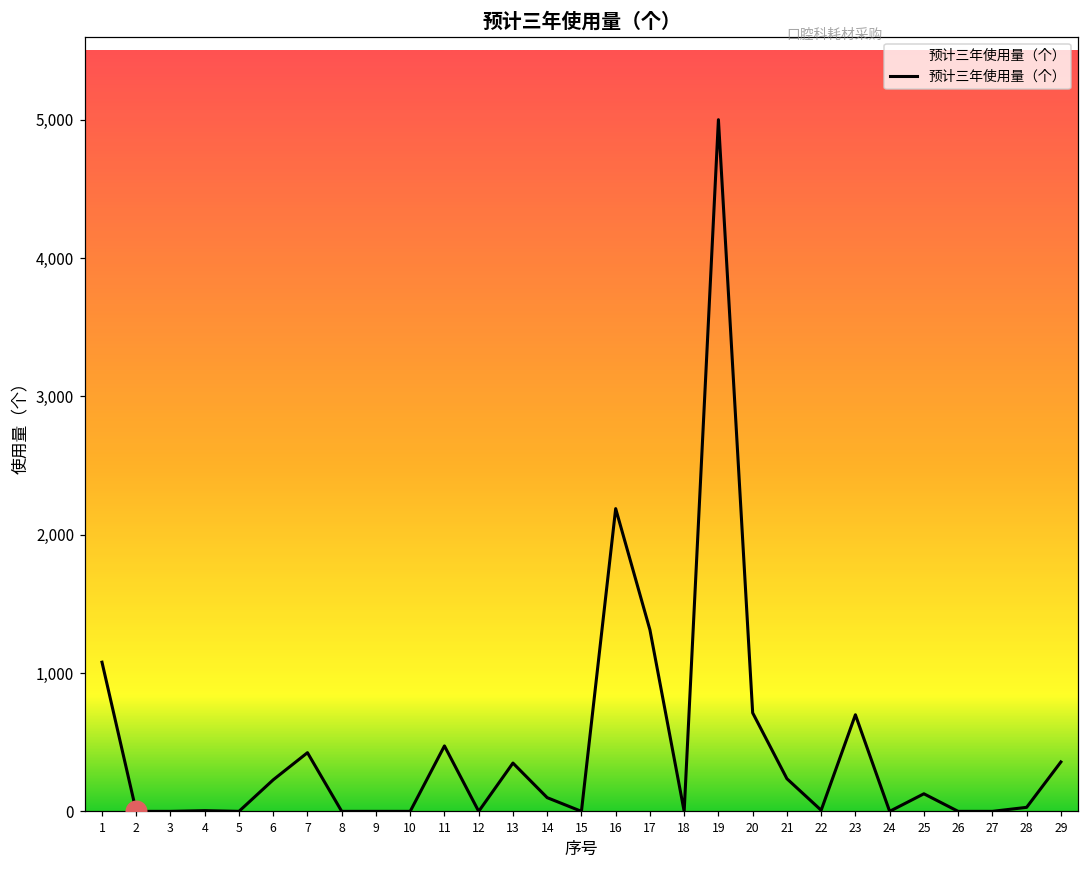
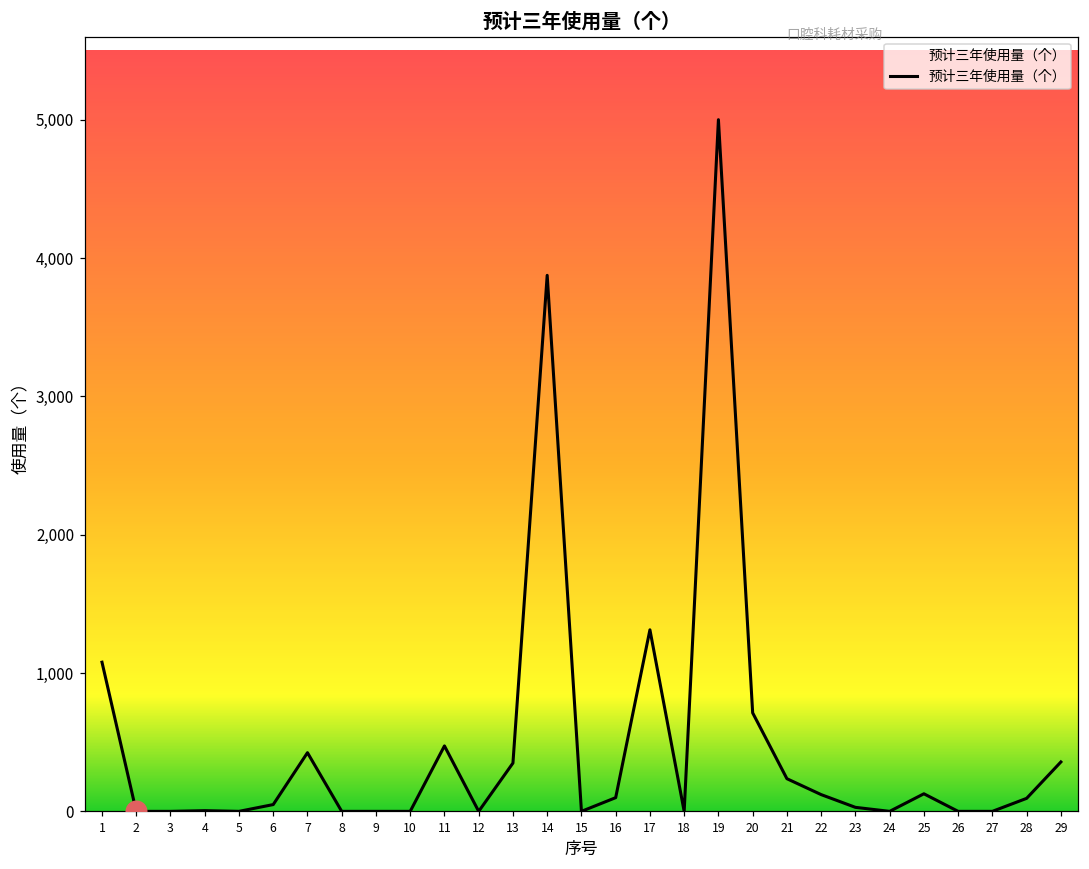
预计三年使用量（个）, 6: 230 -> 50
预计三年使用量（个）, 14: 100 -> 3,880
预计三年使用量（个）, 16: 2,190 -> 100
预计三年使用量（个）, 22: 10 -> 120
预计三年使用量（个）, 23: 700 -> 30
预计三年使用量（个）, 28: 30 -> 100
